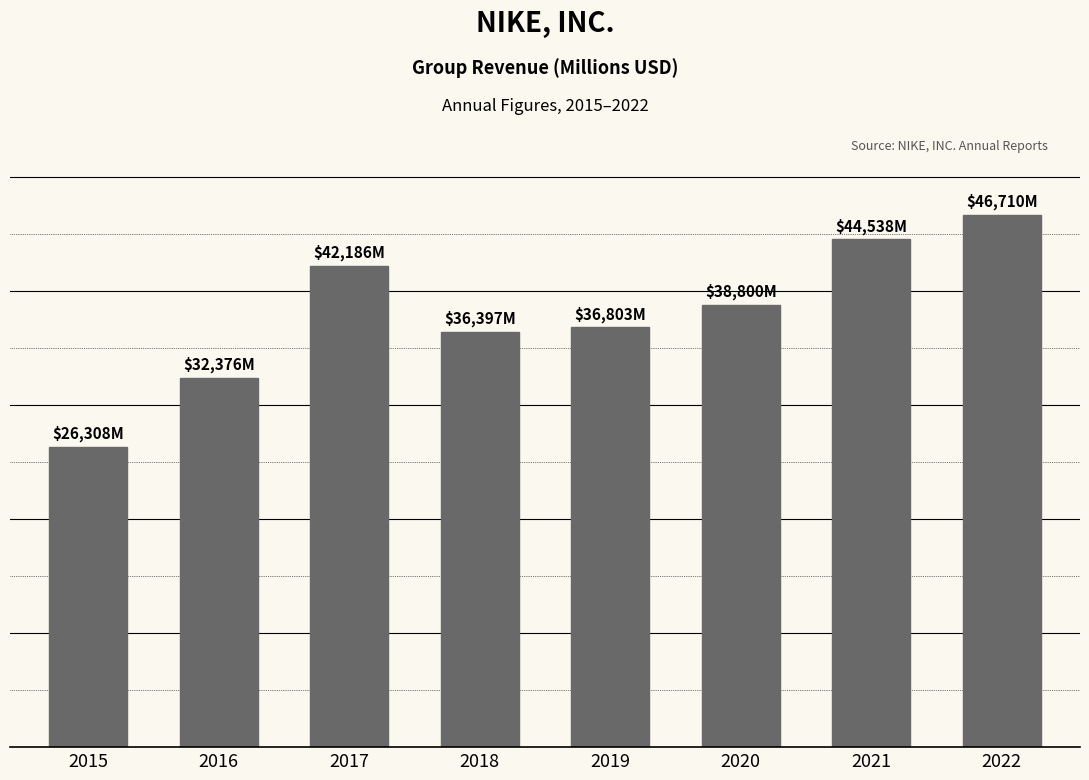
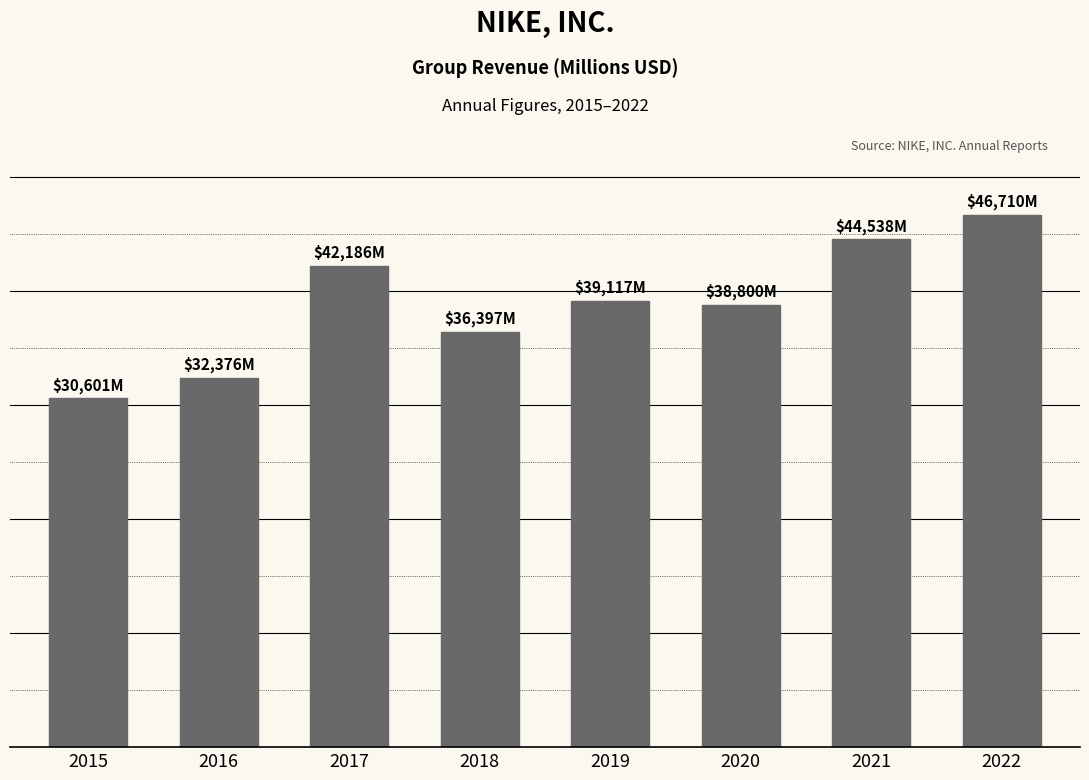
2015: $26,308M -> $30,601M
2019: $36,803M -> $39,117M
